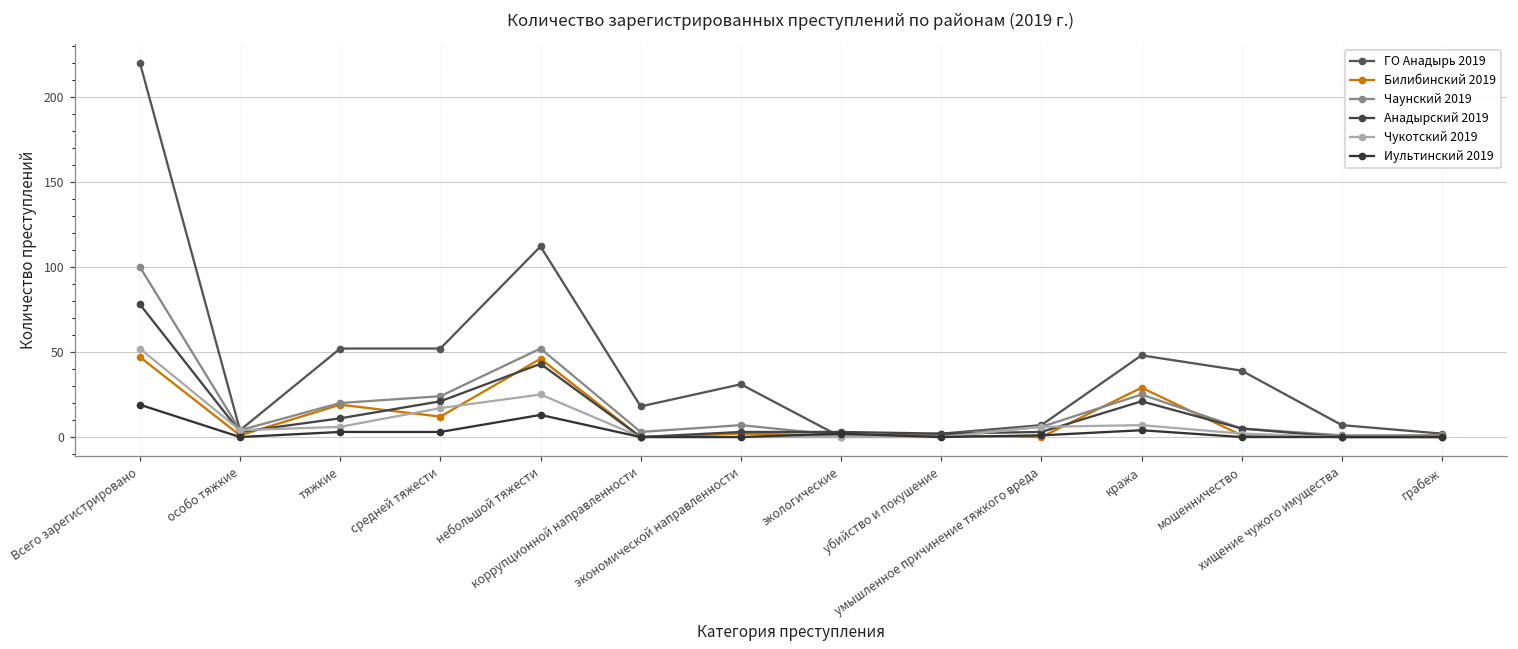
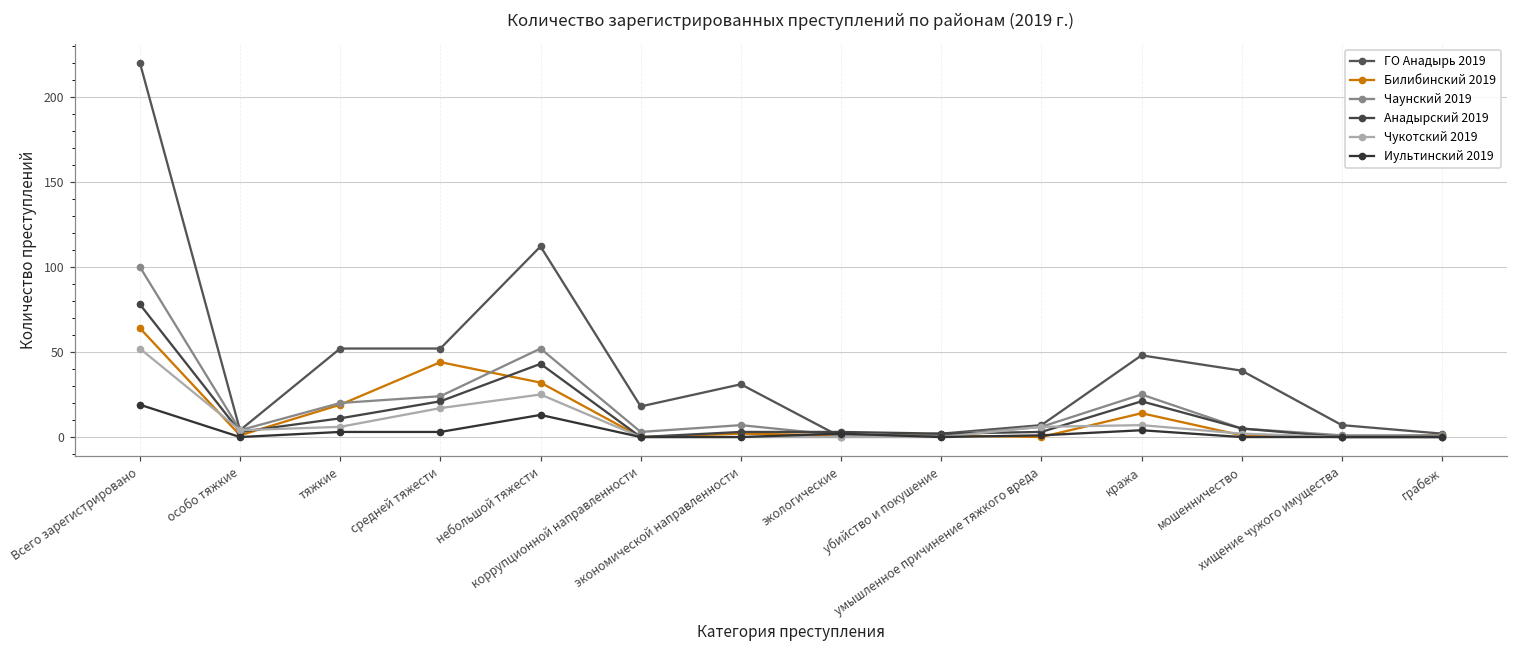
Билибинский 2019, Всего зарегистрировано: 47 -> 64
Билибинский 2019, средней тяжести: 12 -> 44
Билибинский 2019, небольшой тяжести: 46 -> 32
Билибинский 2019, кража: 29 -> 14
